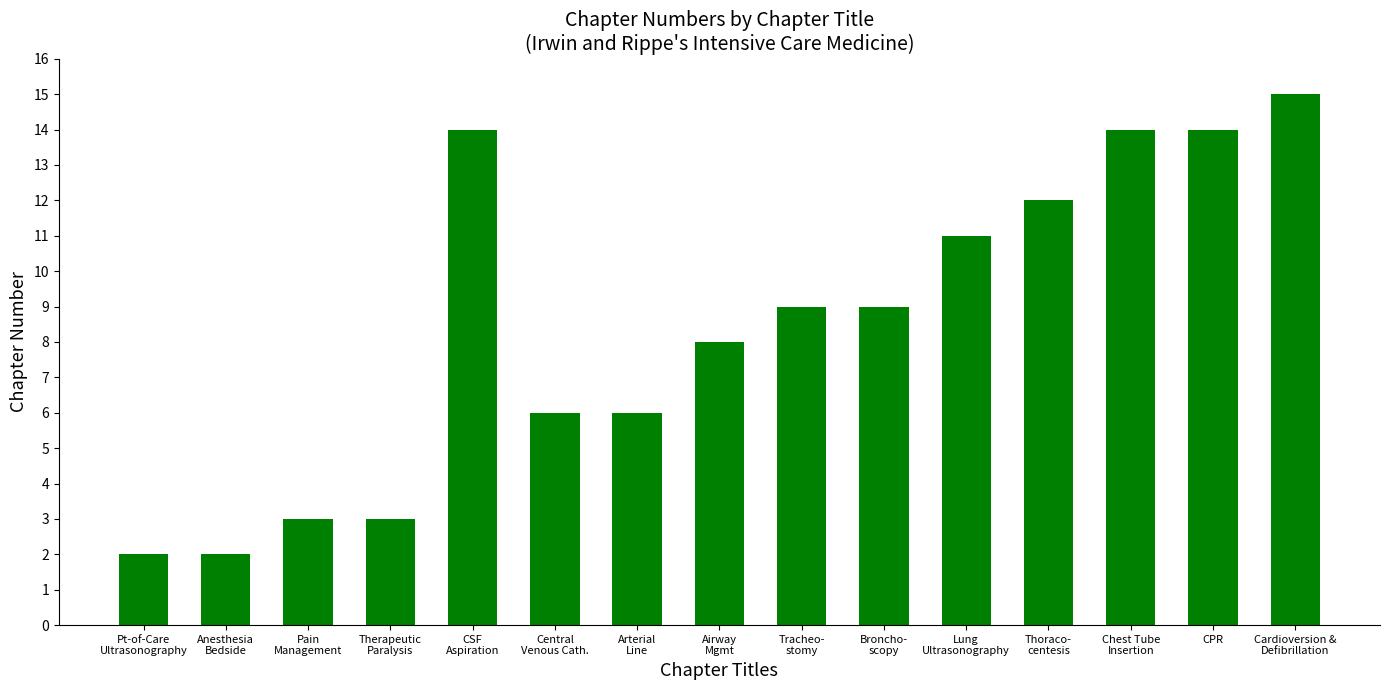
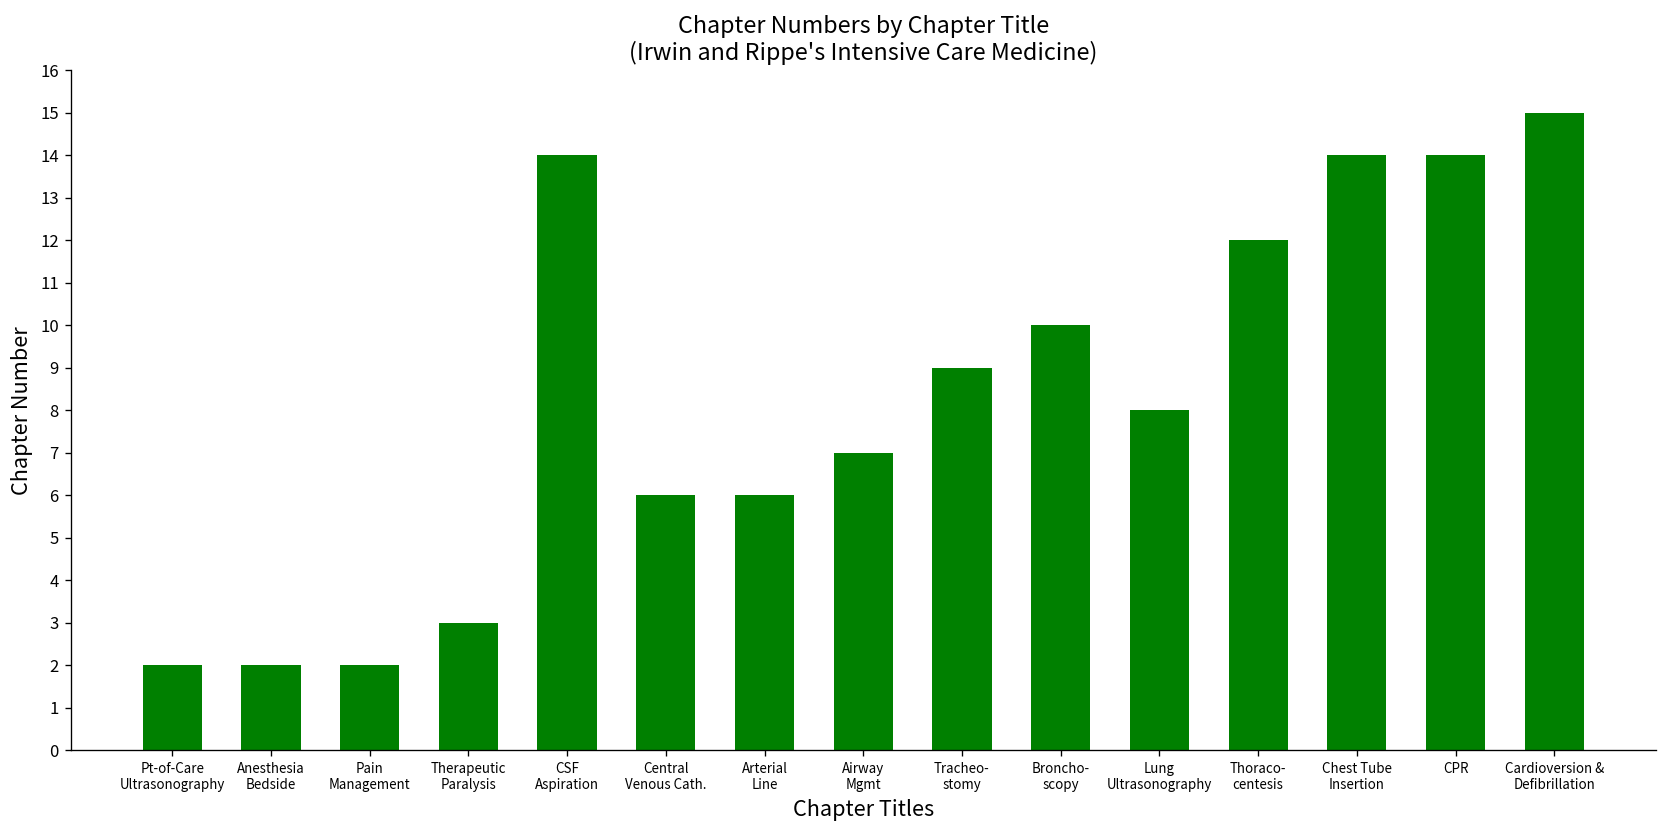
Pain Management: 3 -> 2
Airway Mgmt: 8 -> 7
Broncho- scopy: 9 -> 10
Lung Ultrasonography: 11 -> 8
